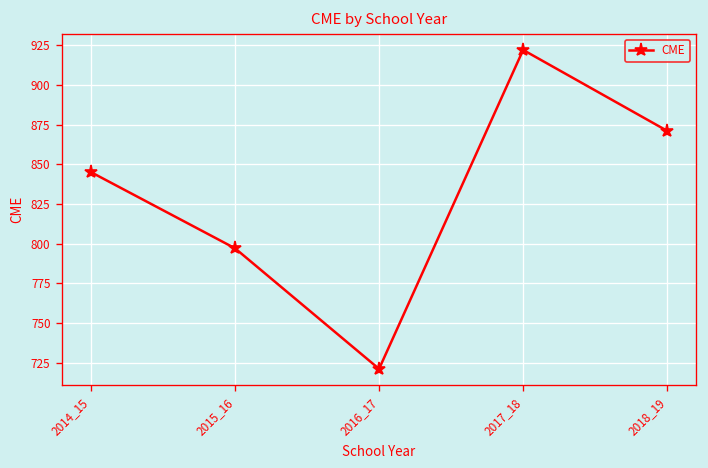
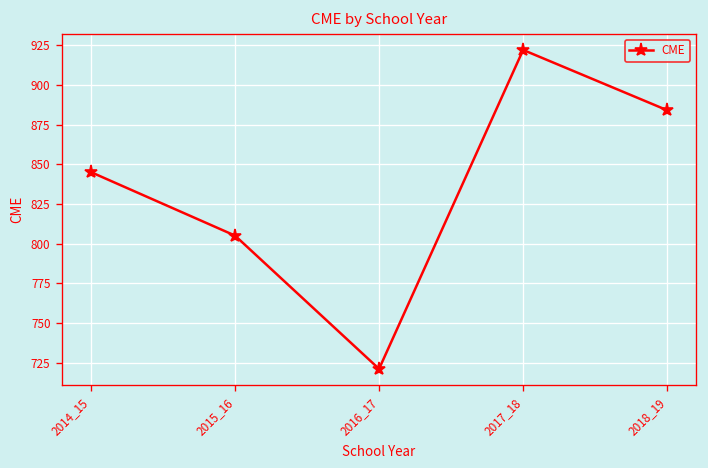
2015_16: 797 -> 805
2018_19: 871 -> 884
